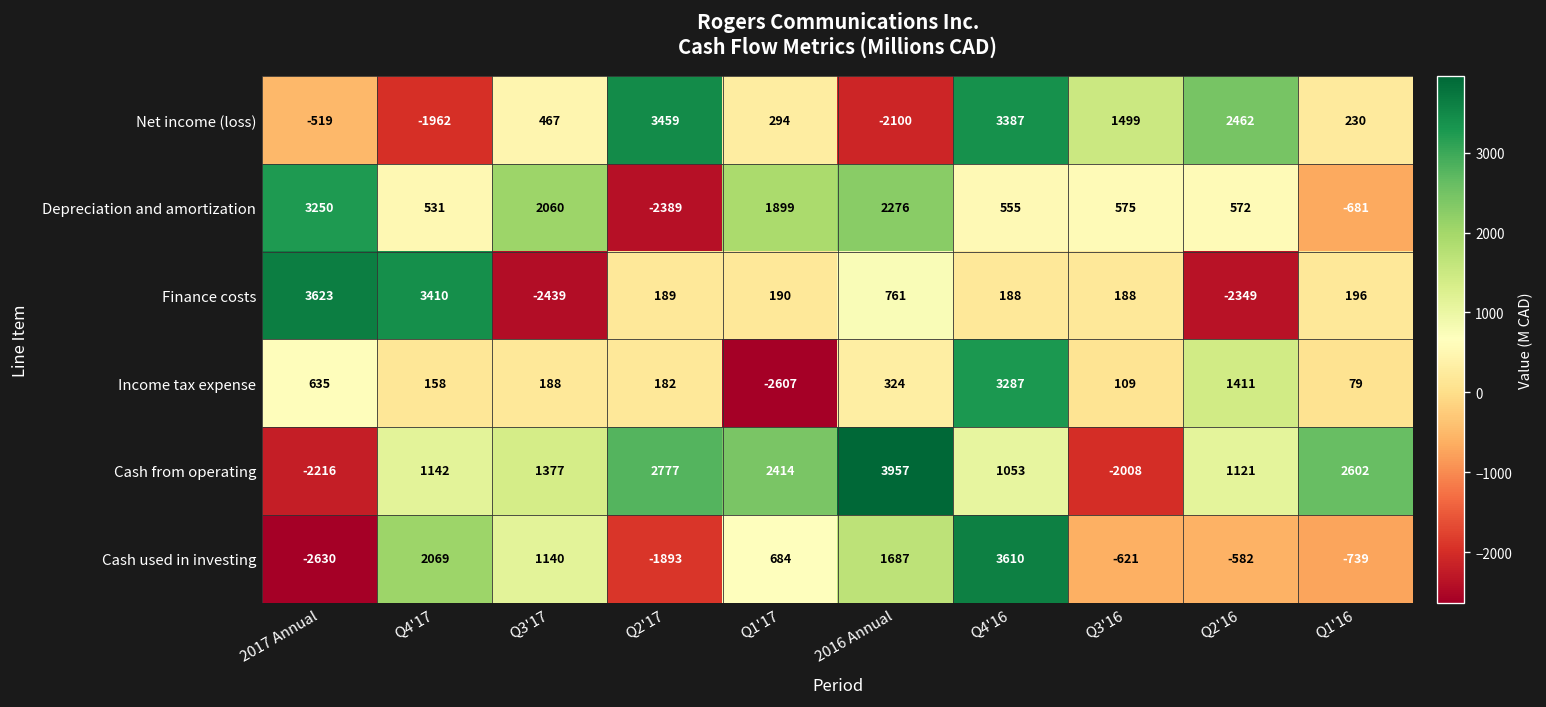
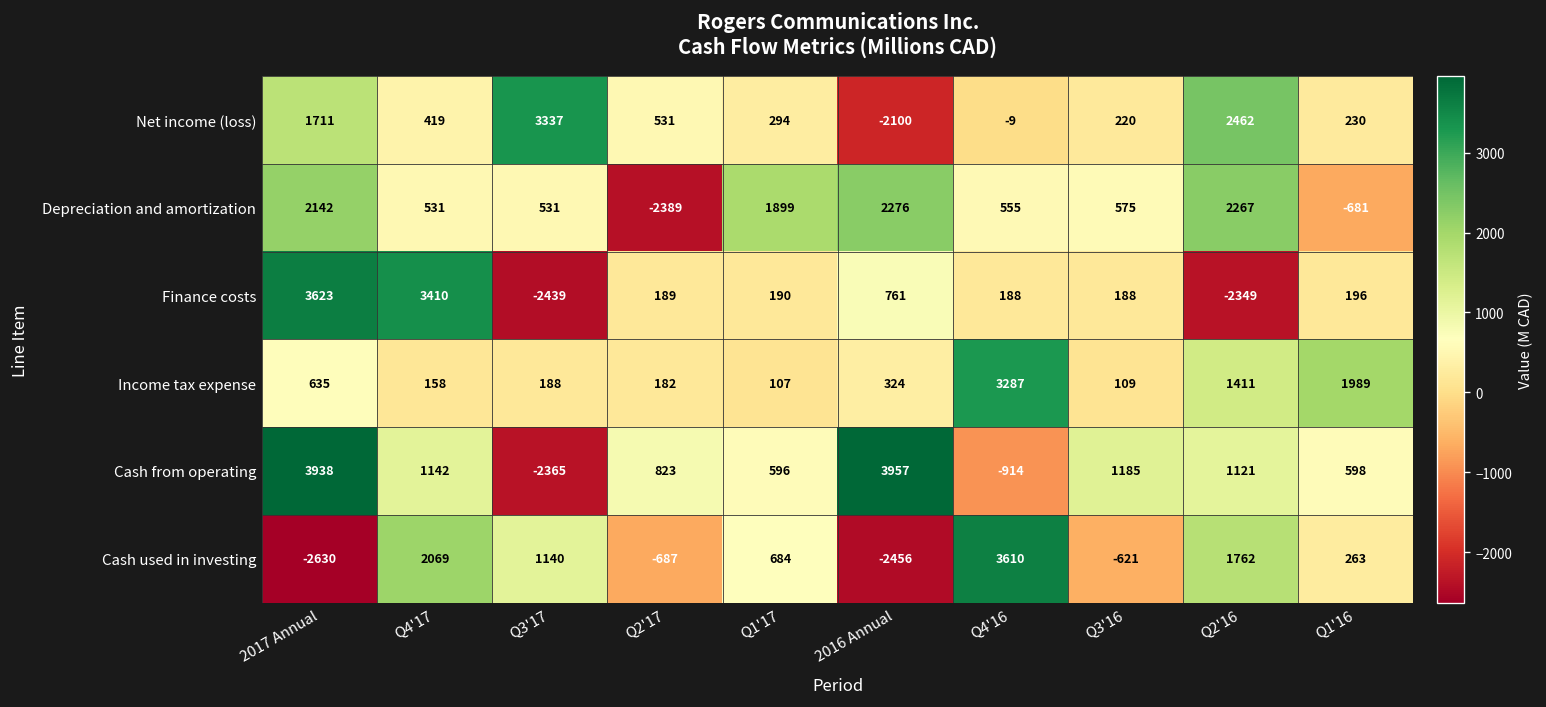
Net income (loss), 2017 Annual: -519 -> 1711
Net income (loss), Q4'17: -1962 -> 419
Net income (loss), Q3'17: 467 -> 3337
Net income (loss), Q2'17: 3459 -> 531
Net income (loss), Q4'16: 3387 -> -9
Net income (loss), Q3'16: 1499 -> 220
Depreciation and amortization, 2017 Annual: 3250 -> 2142
Depreciation and amortization, Q3'17: 2060 -> 531
Depreciation and amortization, Q2'16: 572 -> 2267
Income tax expense, Q1'17: -2607 -> 107
Income tax expense, Q1'16: 79 -> 1989
Cash from operating, 2017 Annual: -2216 -> 3938
Cash from operating, Q3'17: 1377 -> -2365
Cash from operating, Q2'17: 2777 -> 823
Cash from operating, Q1'17: 2414 -> 596
Cash from operating, Q4'16: 1053 -> -914
Cash from operating, Q3'16: -2008 -> 1185
Cash from operating, Q1'16: 2602 -> 598
Cash used in investing, Q2'17: -1893 -> -687
Cash used in investing, 2016 Annual: 1687 -> -2456
Cash used in investing, Q2'16: -582 -> 1762
Cash used in investing, Q1'16: -739 -> 263
